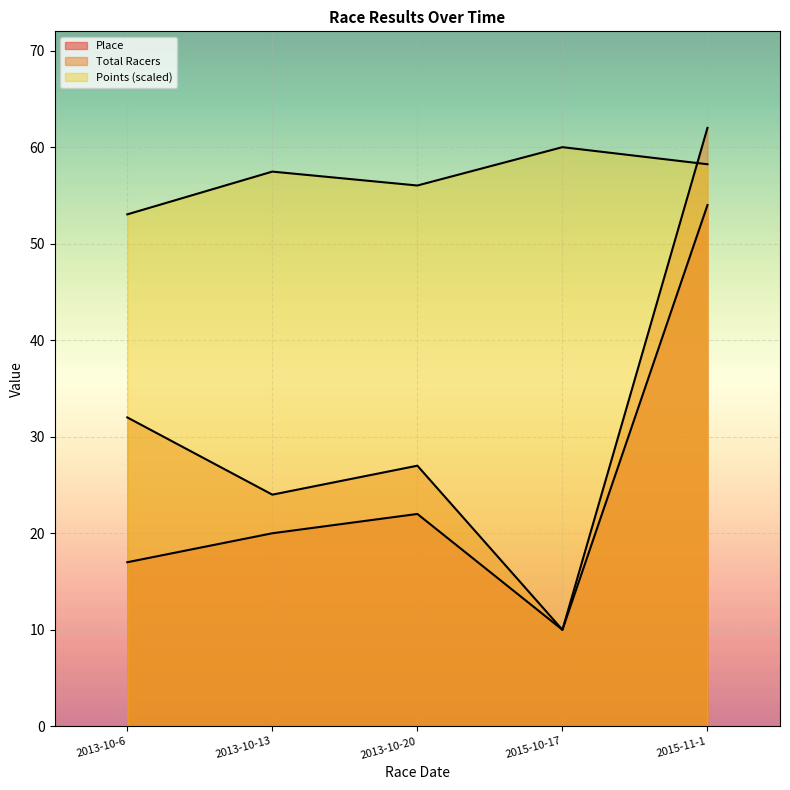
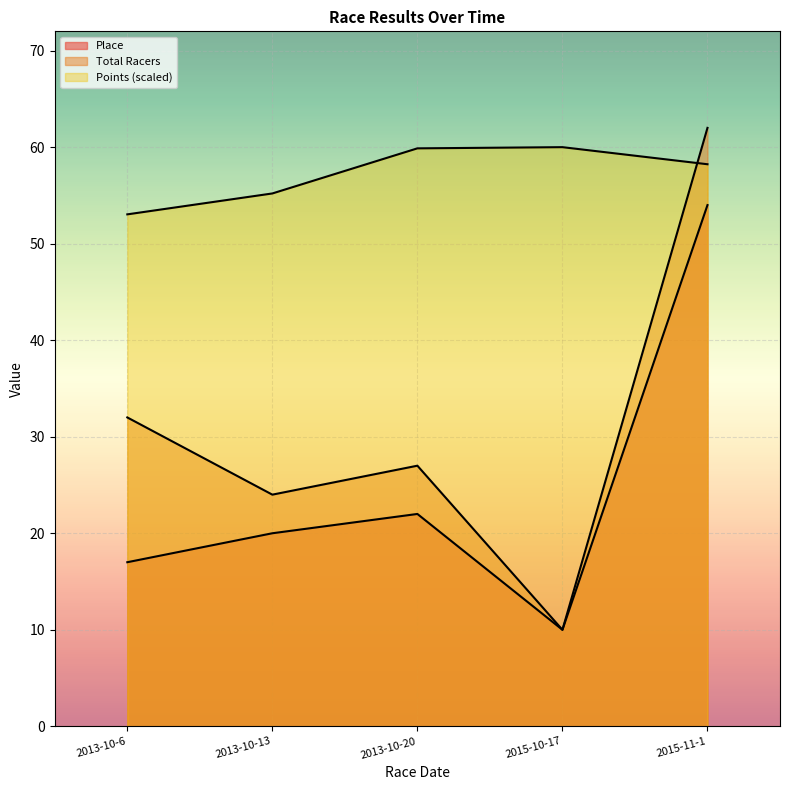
Points (scaled), 2013-10-13: 57 -> 55
Points (scaled), 2013-10-20: 56 -> 60
